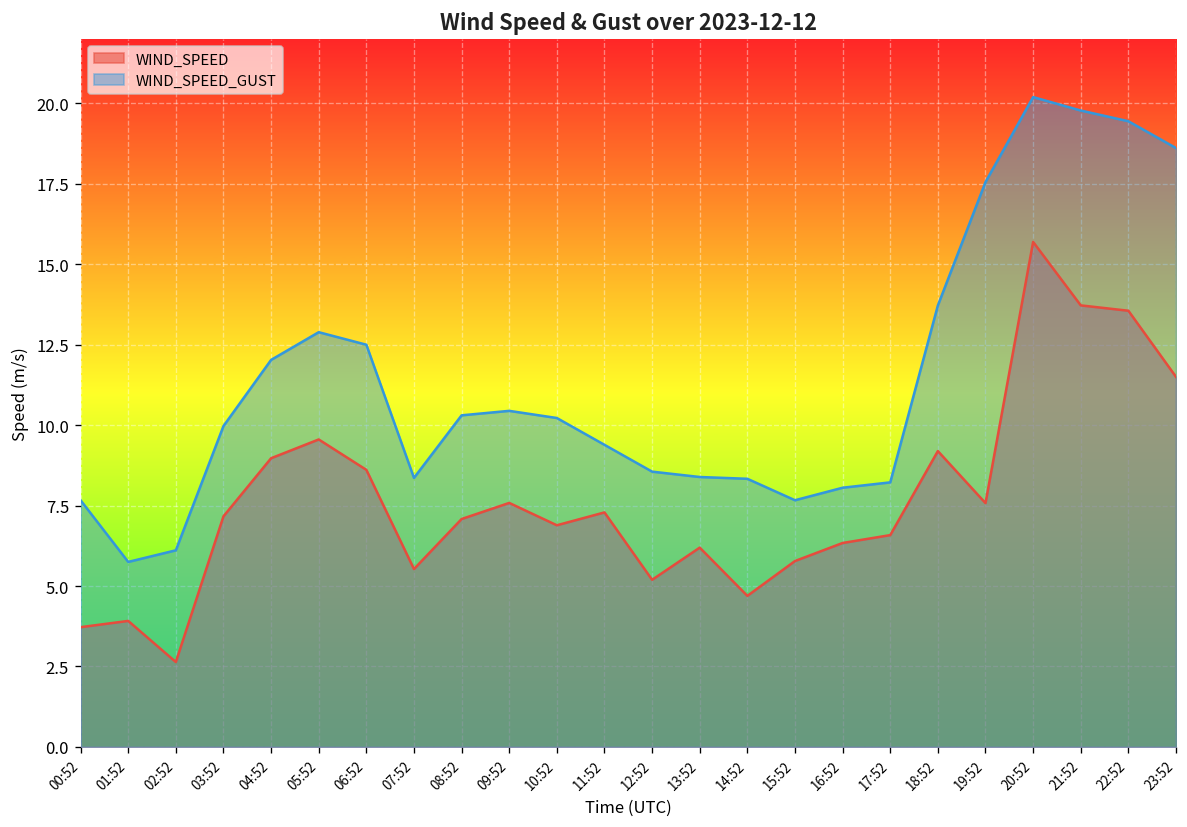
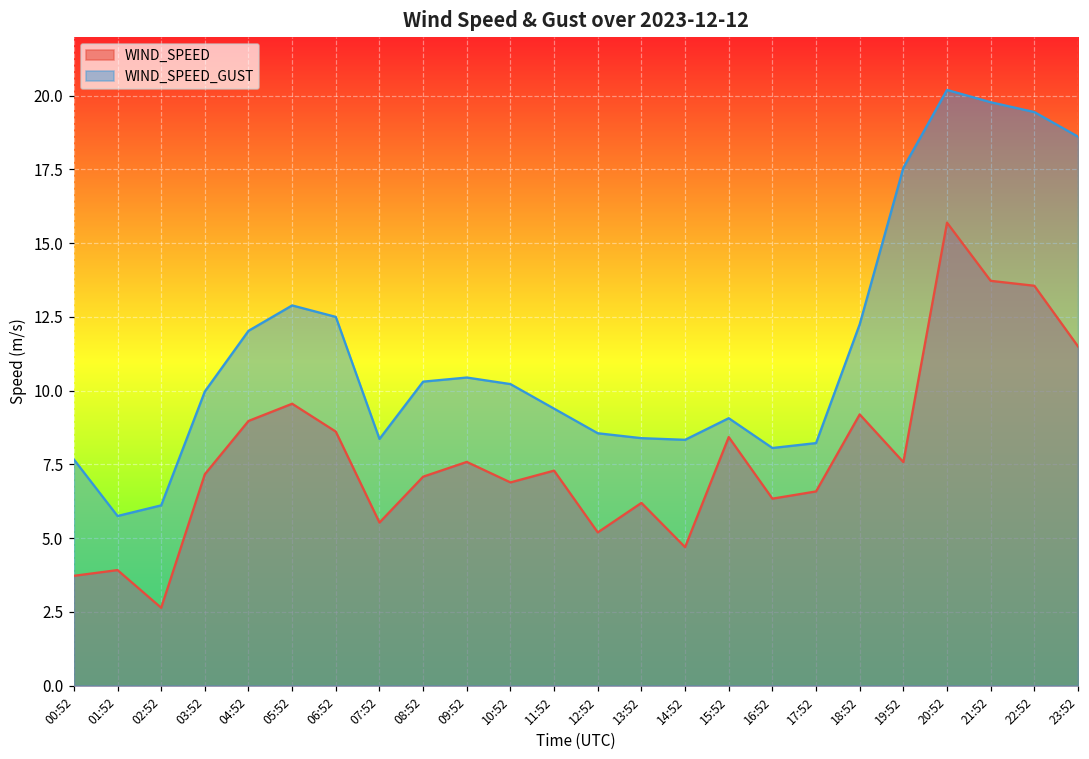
WIND_SPEED, 15:52: 5.8 -> 8.4
WIND_SPEED_GUST, 15:52: 7.7 -> 9.1
WIND_SPEED_GUST, 18:52: 13.7 -> 12.3
